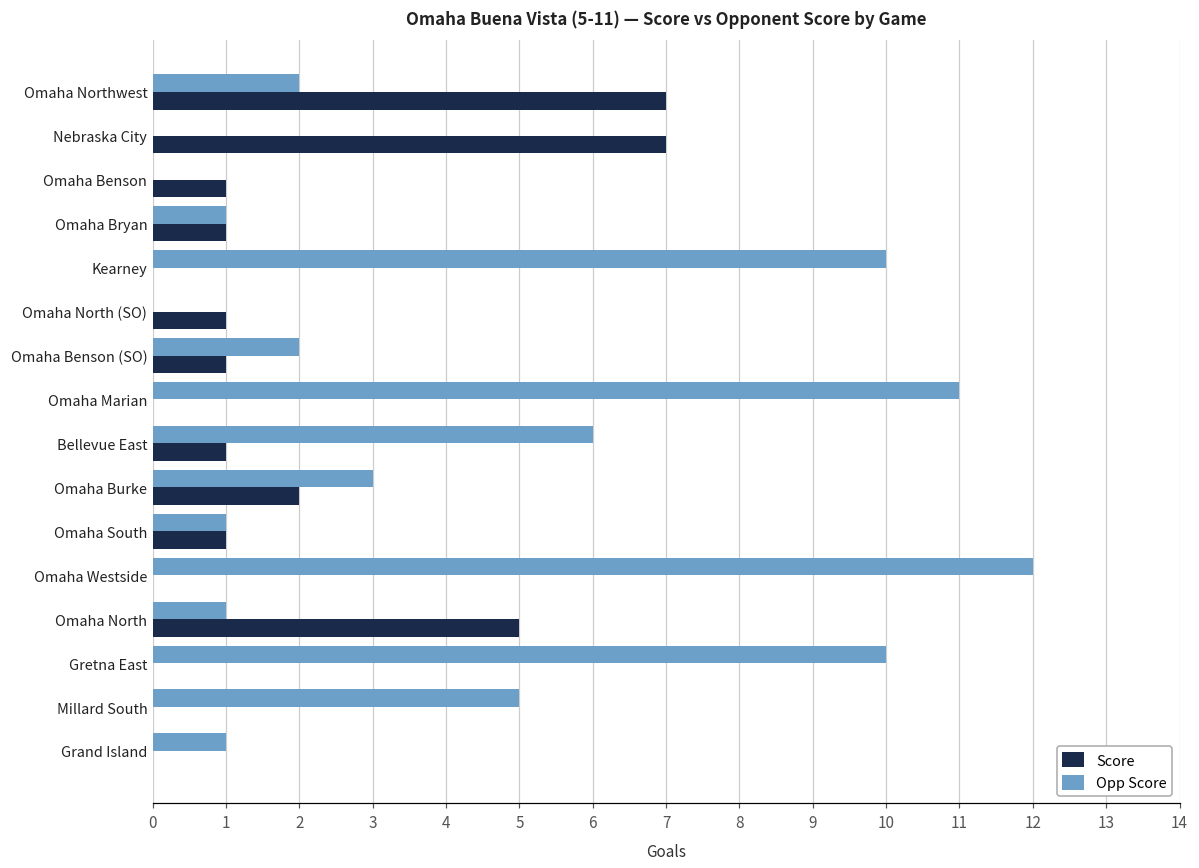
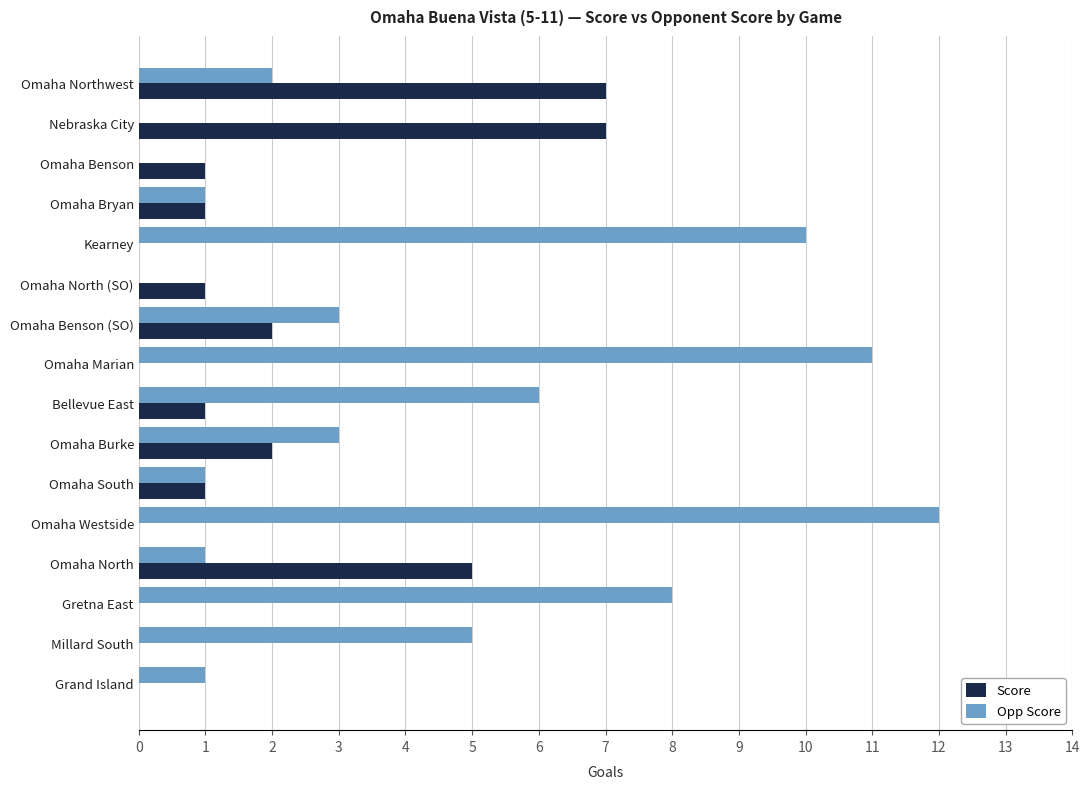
Opp Score, Omaha Benson (SO): 2 -> 3
Score, Omaha Benson (SO): 1 -> 2
Opp Score, Gretna East: 10 -> 8
